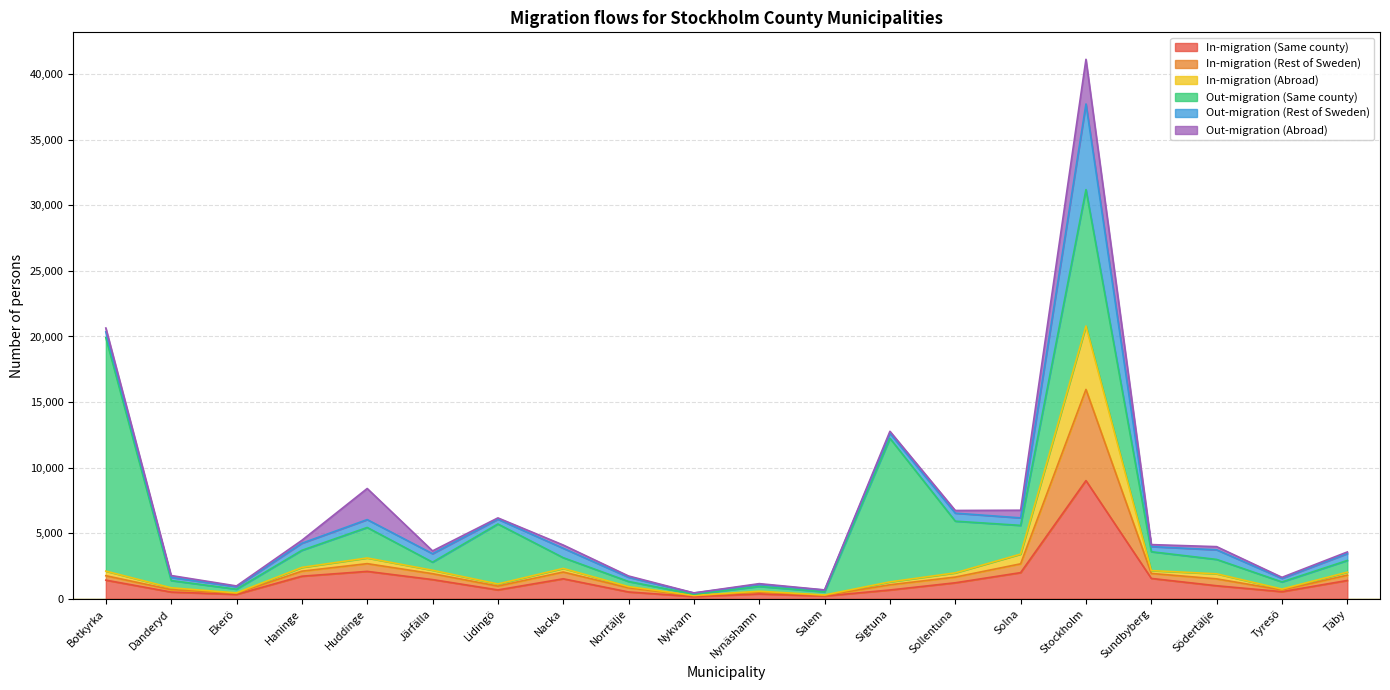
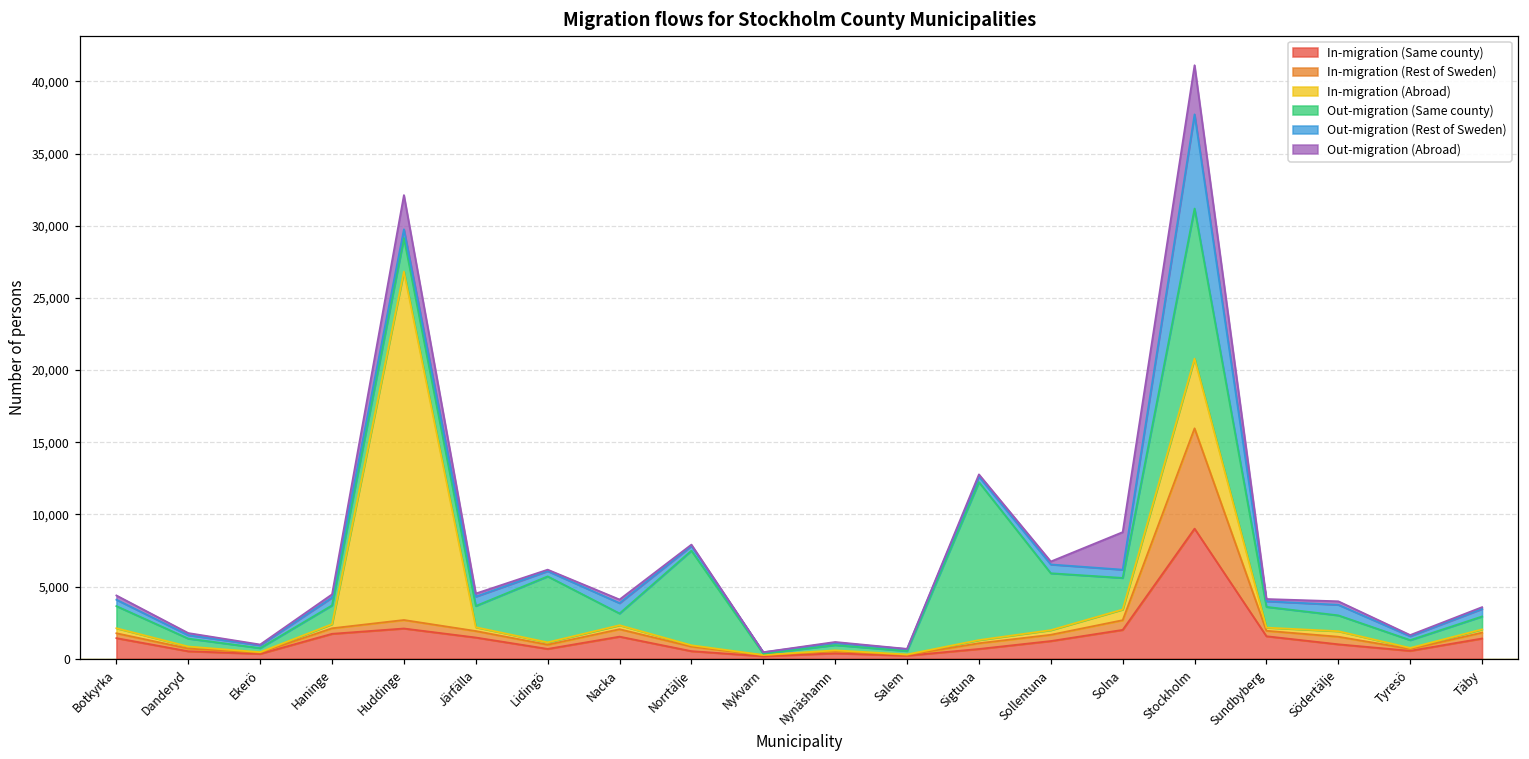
Out-migration (Same county), Botkyrka: 17,800 -> 1,500
In-migration (Abroad), Huddinge: 400 -> 24,100
Out-migration (Same county), Järfälla: 600 -> 1,500
Out-migration (Same county), Norrtälje: 400 -> 6,600
Out-migration (Abroad), Solna: 600 -> 2,600
